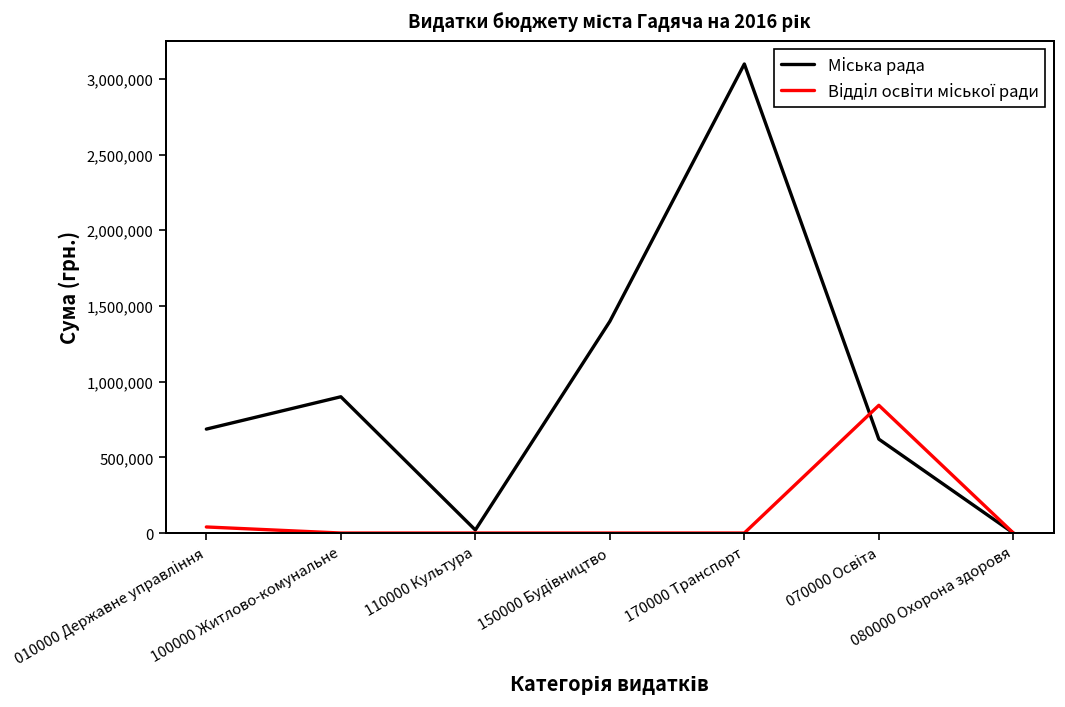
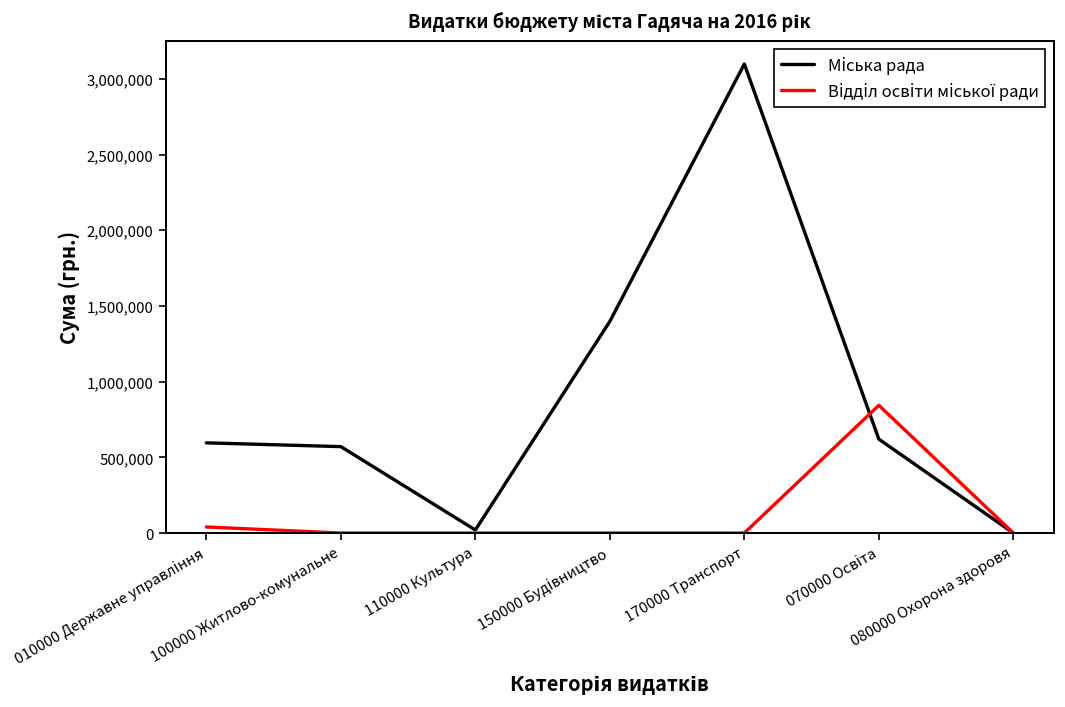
Міська рада, 010000 Державне управління: 690,000 -> 600,000
Міська рада, 100000 Житлово-комунальне: 900,000 -> 570,000
